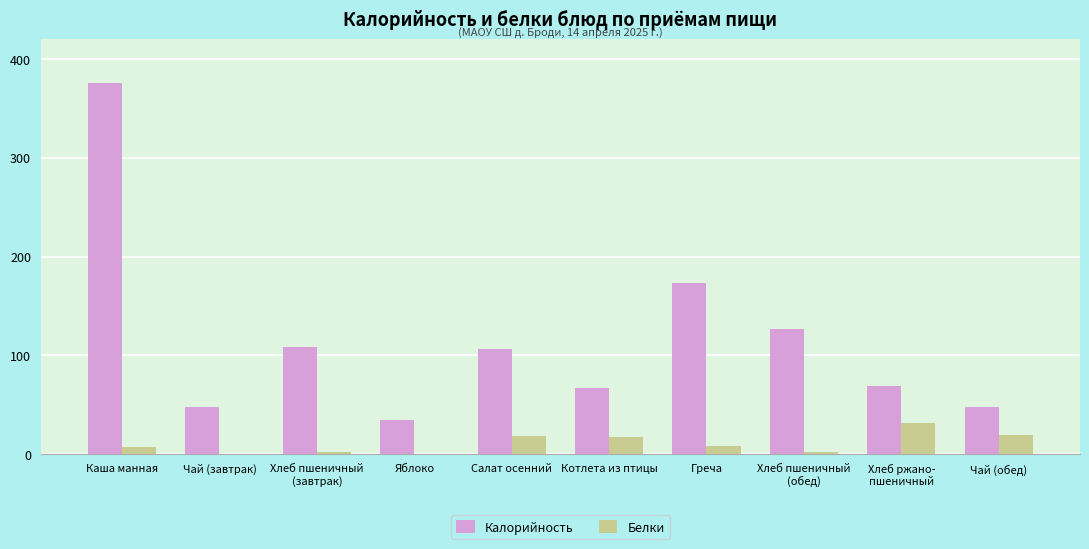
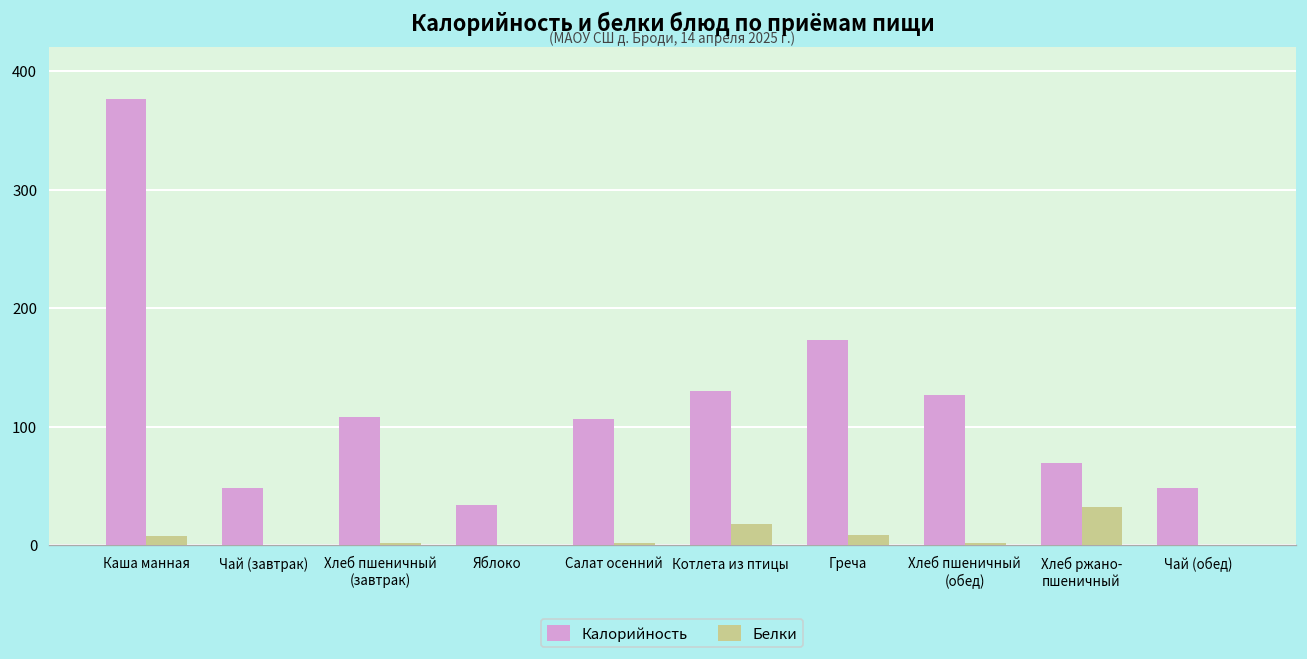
Белки, Салат осенний: 20 -> 0
Калорийность, Котлета из птицы: 70 -> 130
Белки, Чай (обед): 20 -> 0
